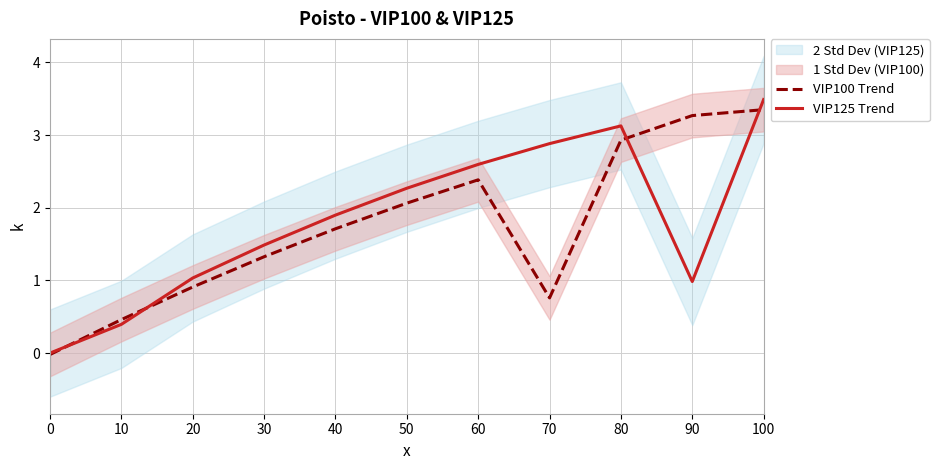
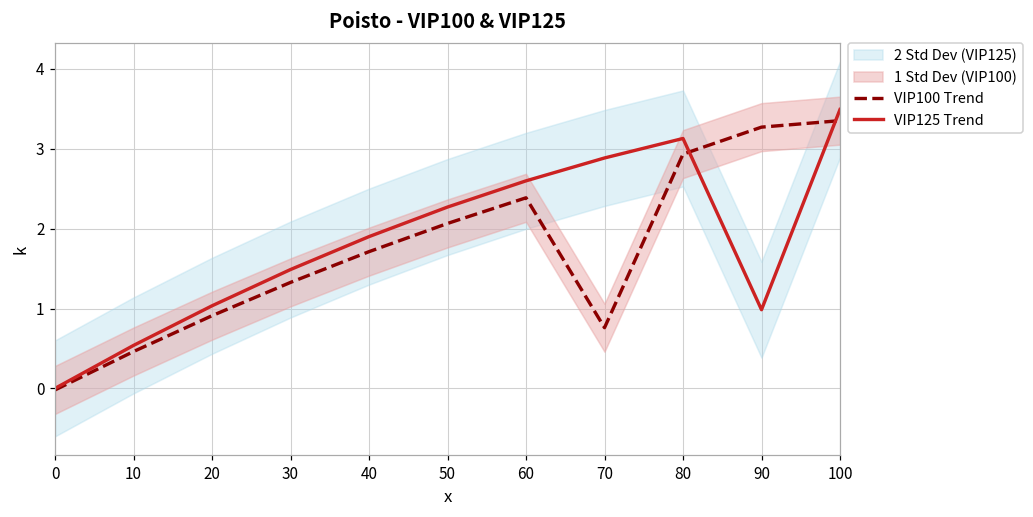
VIP125 Trend, 10: 0.4 -> 0.5
